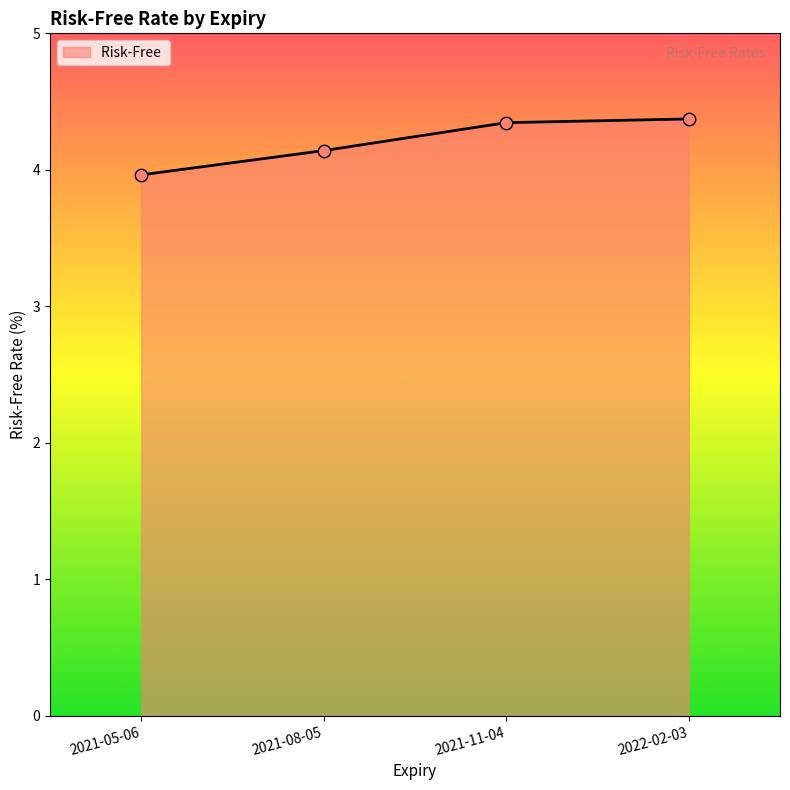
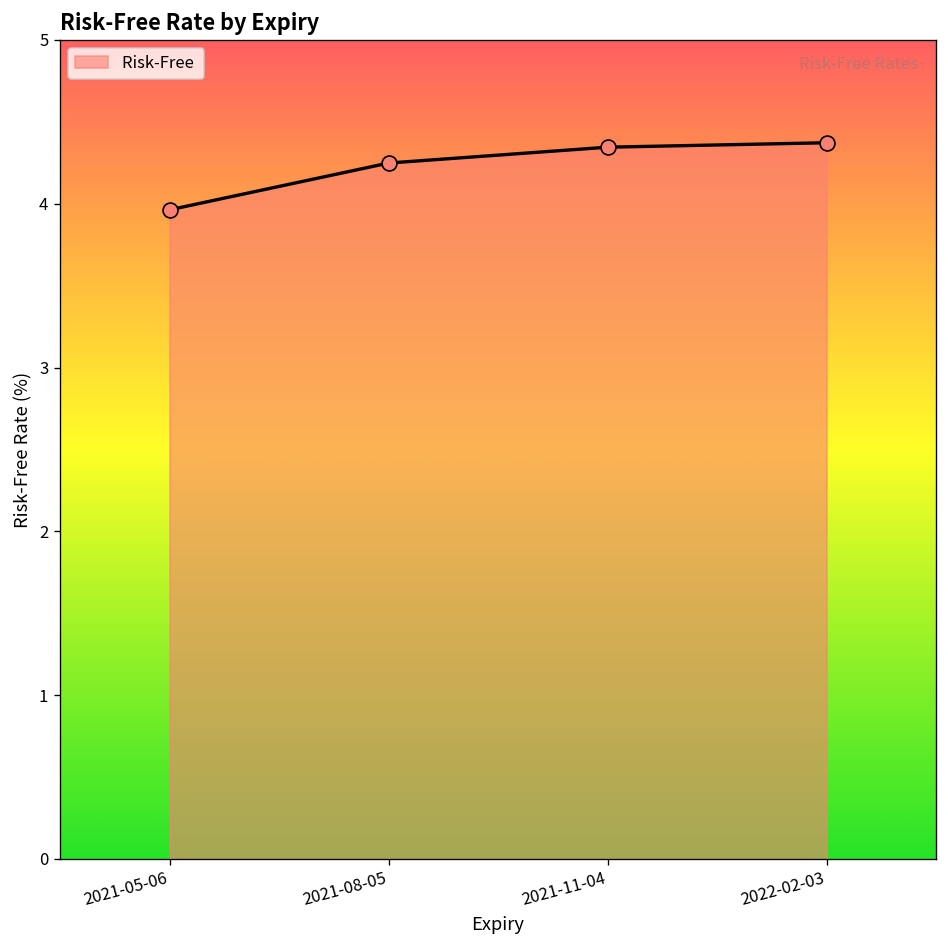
2021-08-05: 4.14 -> 4.25
